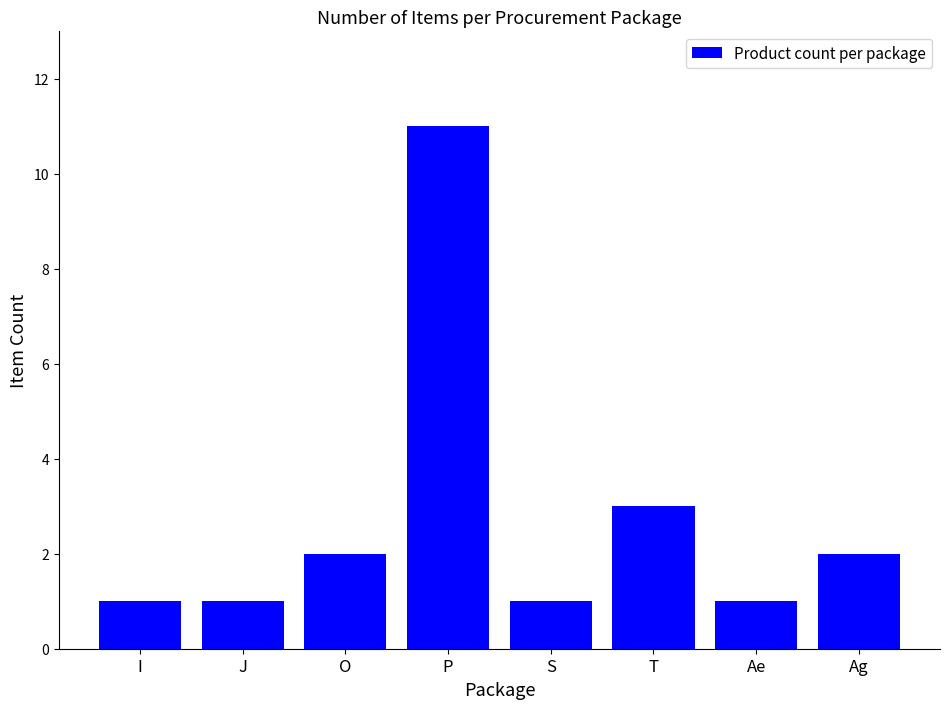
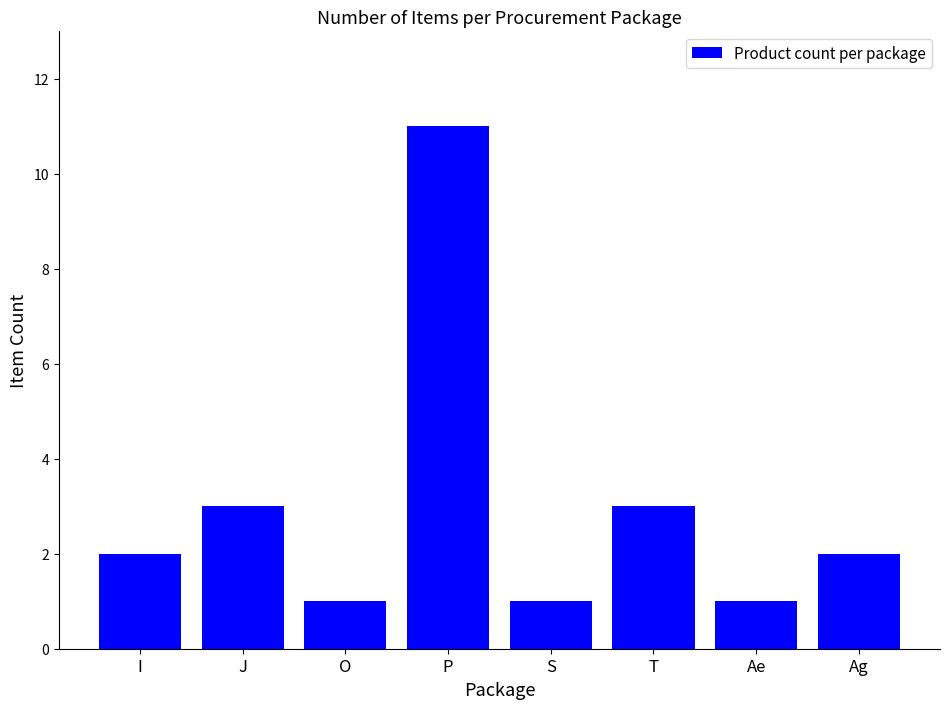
I: 1 -> 2
J: 1 -> 3
O: 2 -> 1
